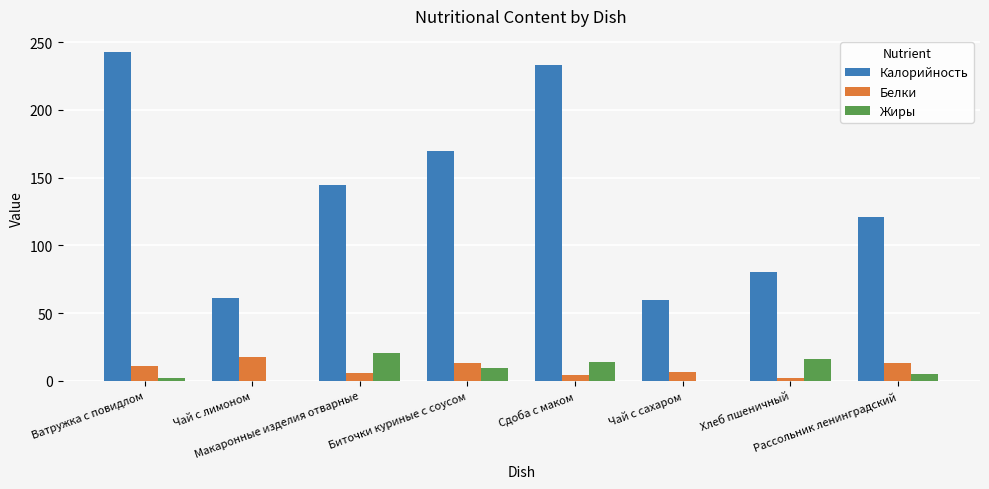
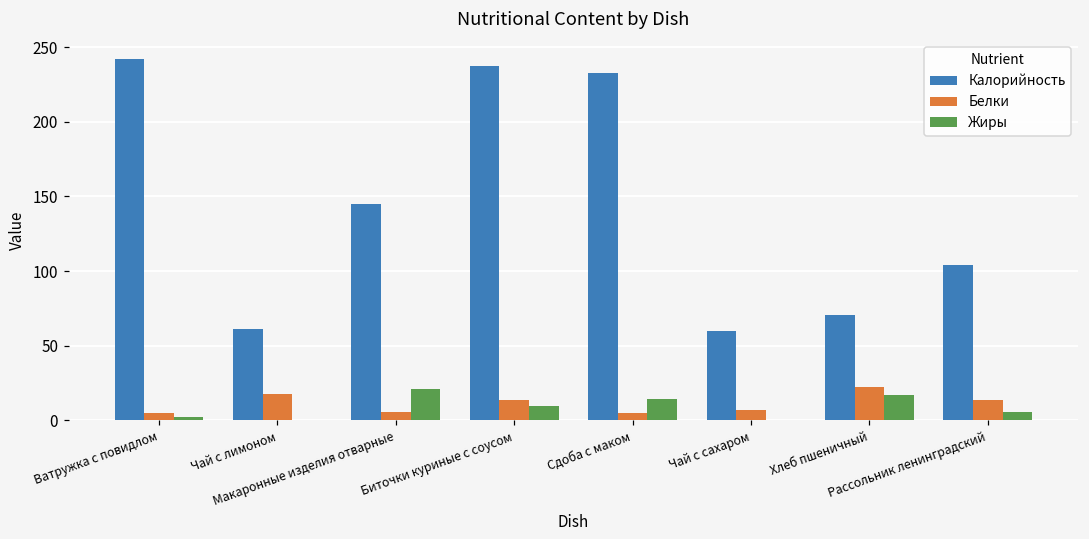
Белки, Ватружка с повидлом: 11 -> 5
Калорийность, Биточки куриные с соусом: 170 -> 237
Калорийность, Хлеб пшеничный: 80 -> 71
Белки, Хлеб пшеничный: 2 -> 23
Калорийность, Рассольник ленинградский: 121 -> 104
